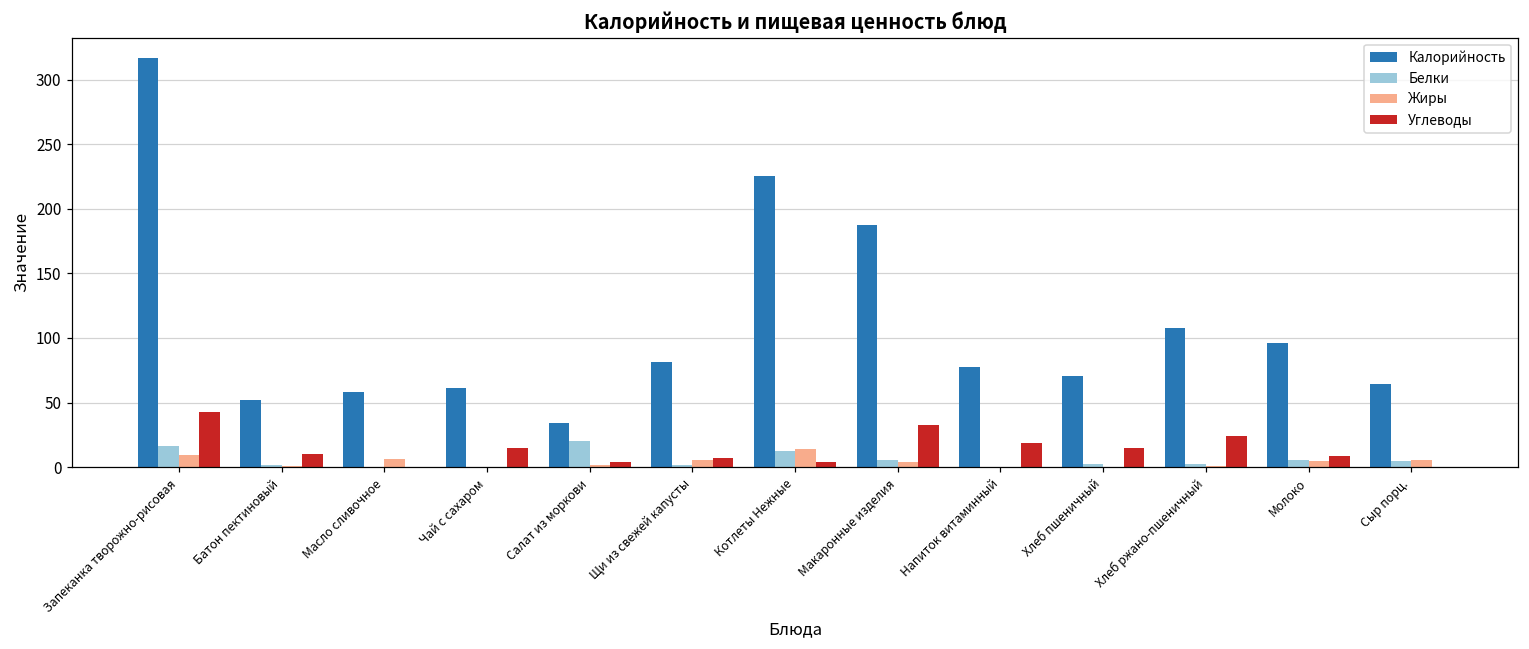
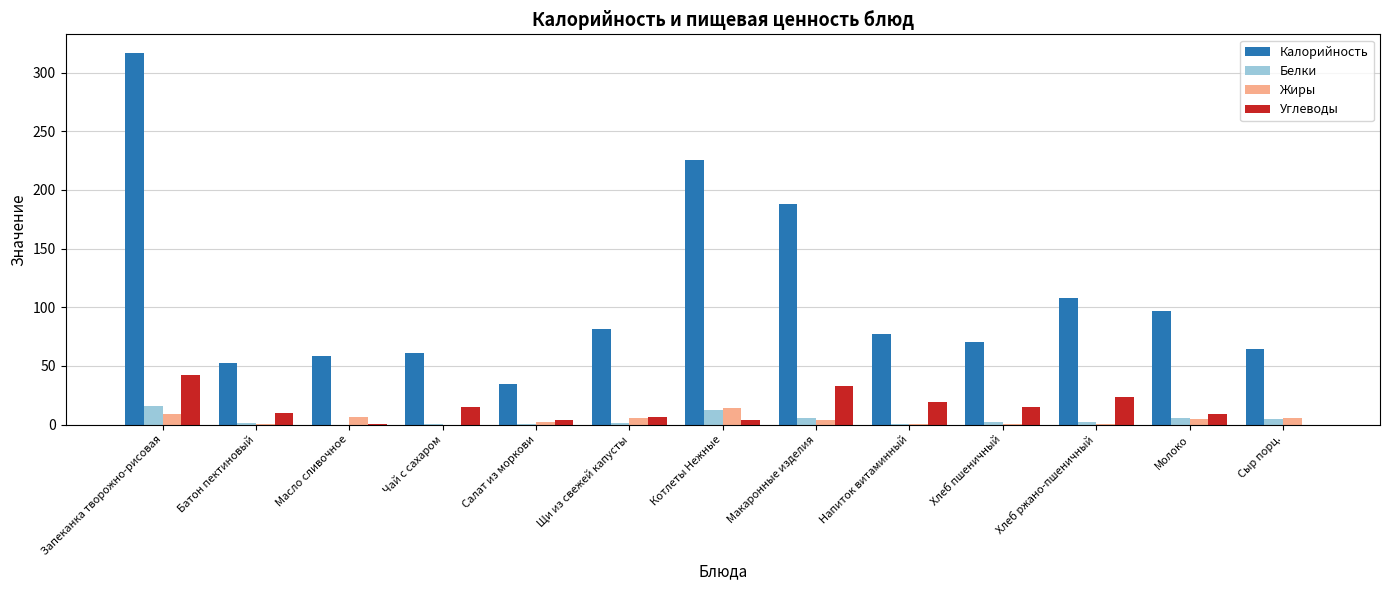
Белки, Салат из моркови: 20 -> 1
